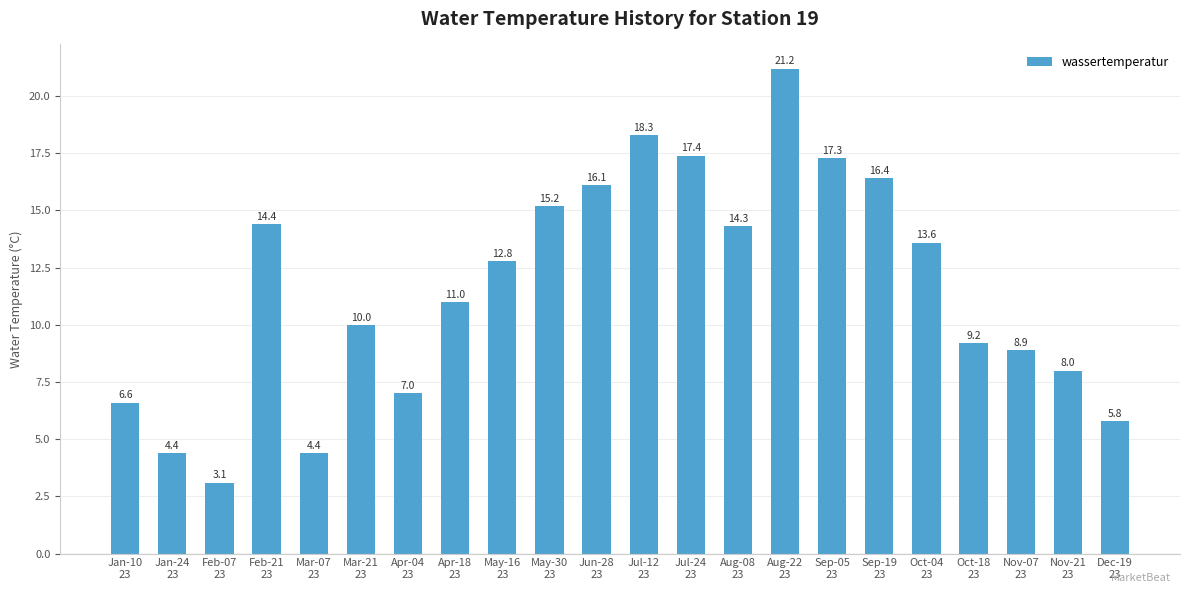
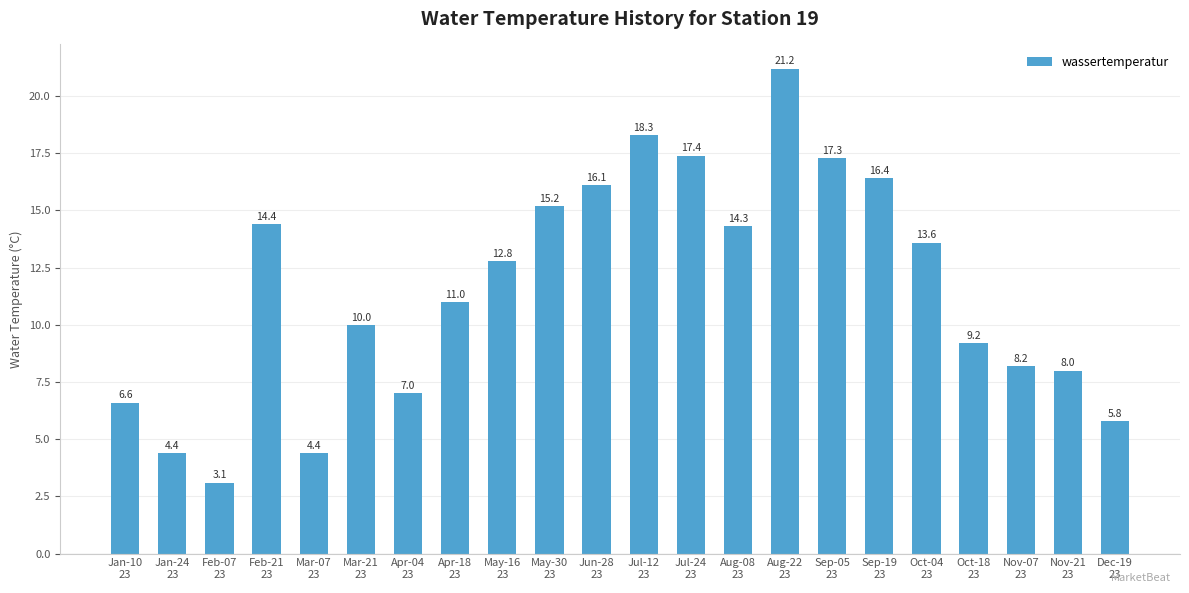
Nov-07 23: 8.9 -> 8.2
